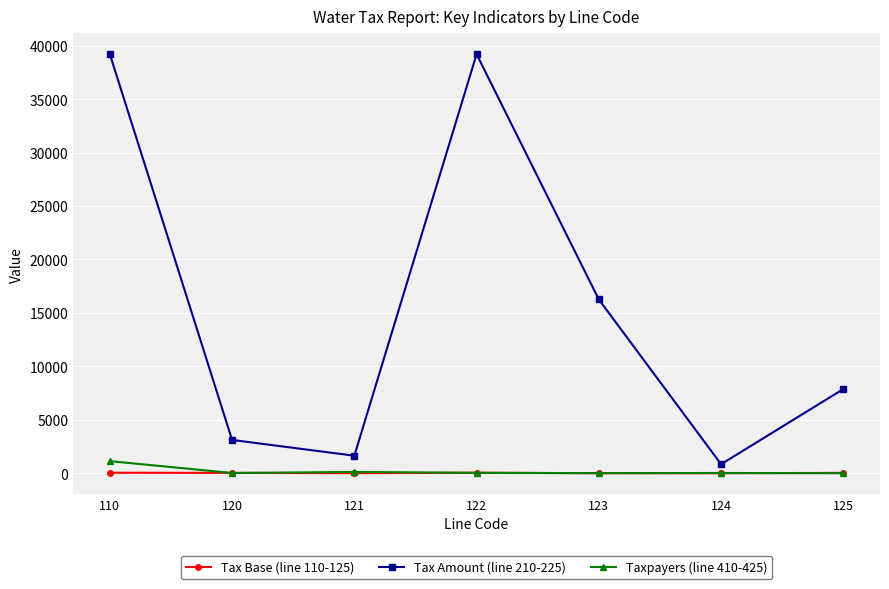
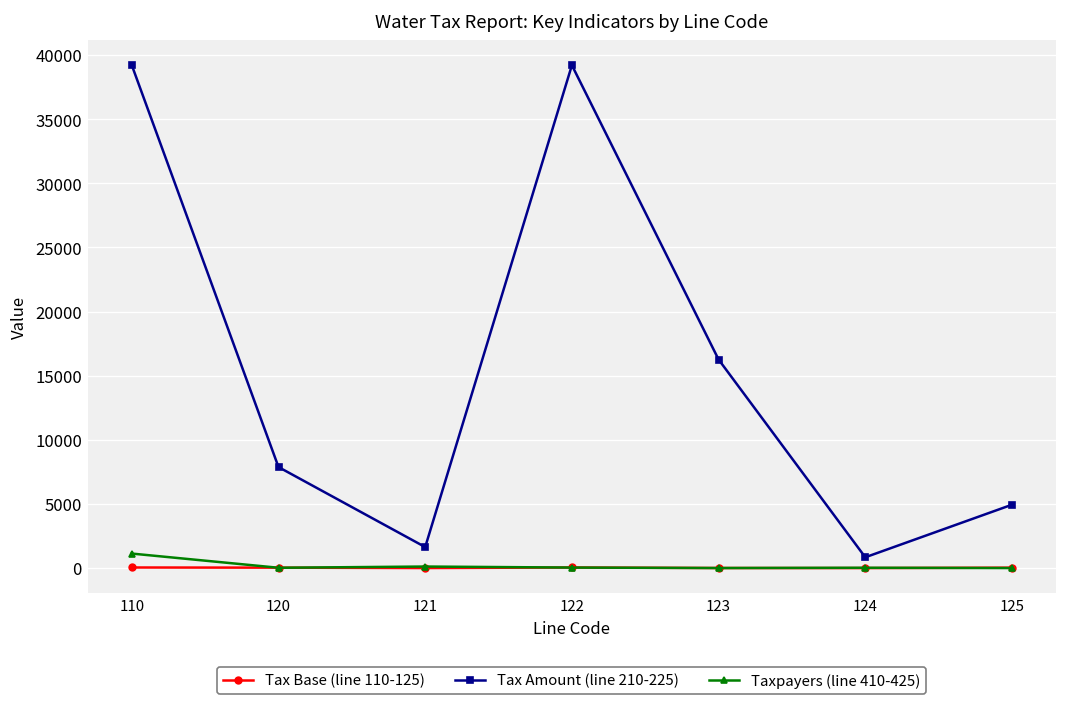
Tax Amount (line 210-225), 120: 3100 -> 7900
Tax Amount (line 210-225), 125: 7900 -> 4900
